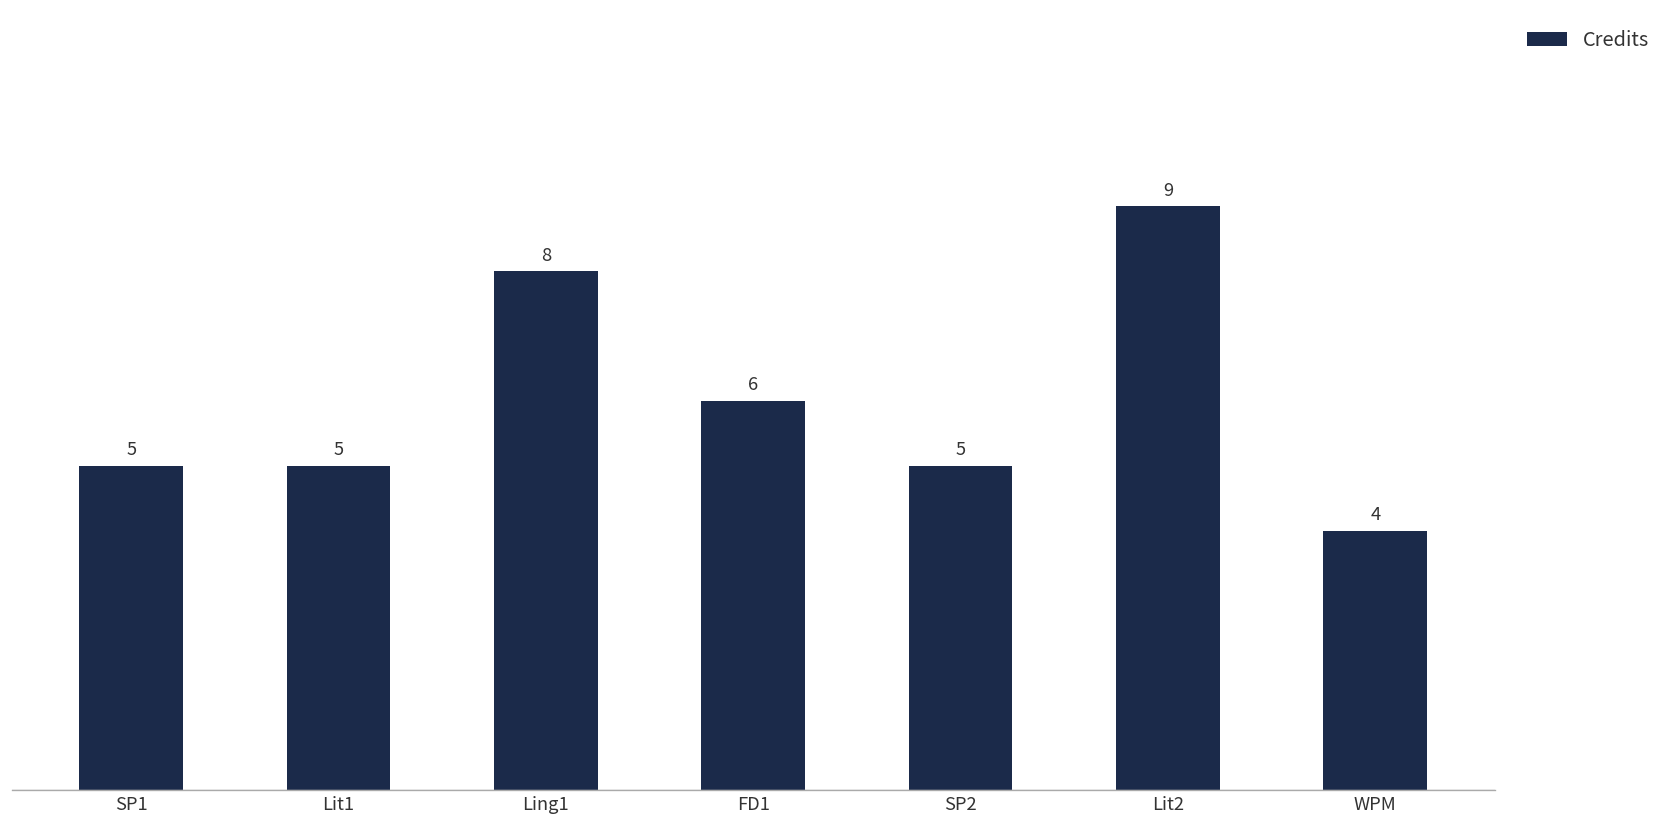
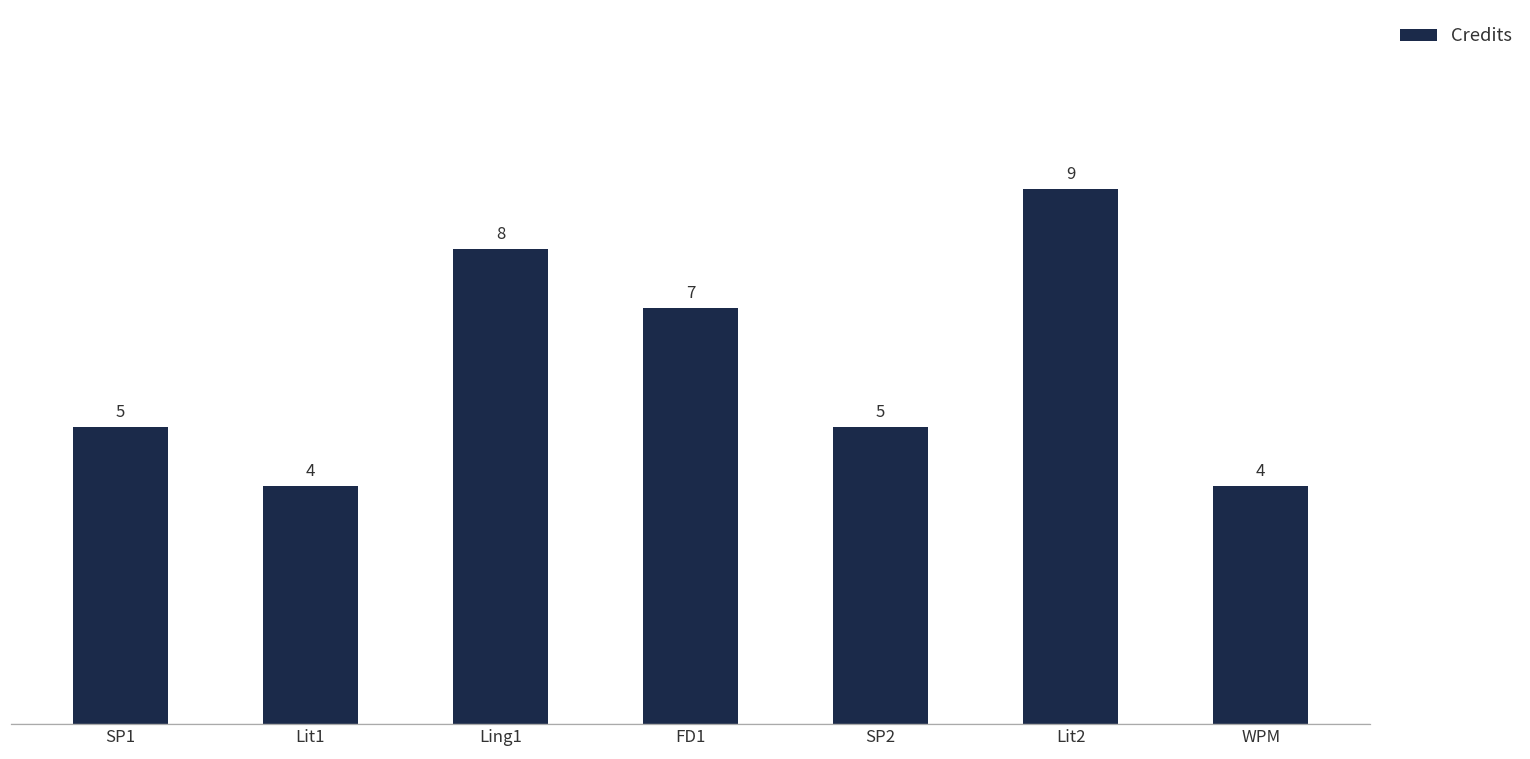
Lit1: 5 -> 4
FD1: 6 -> 7
